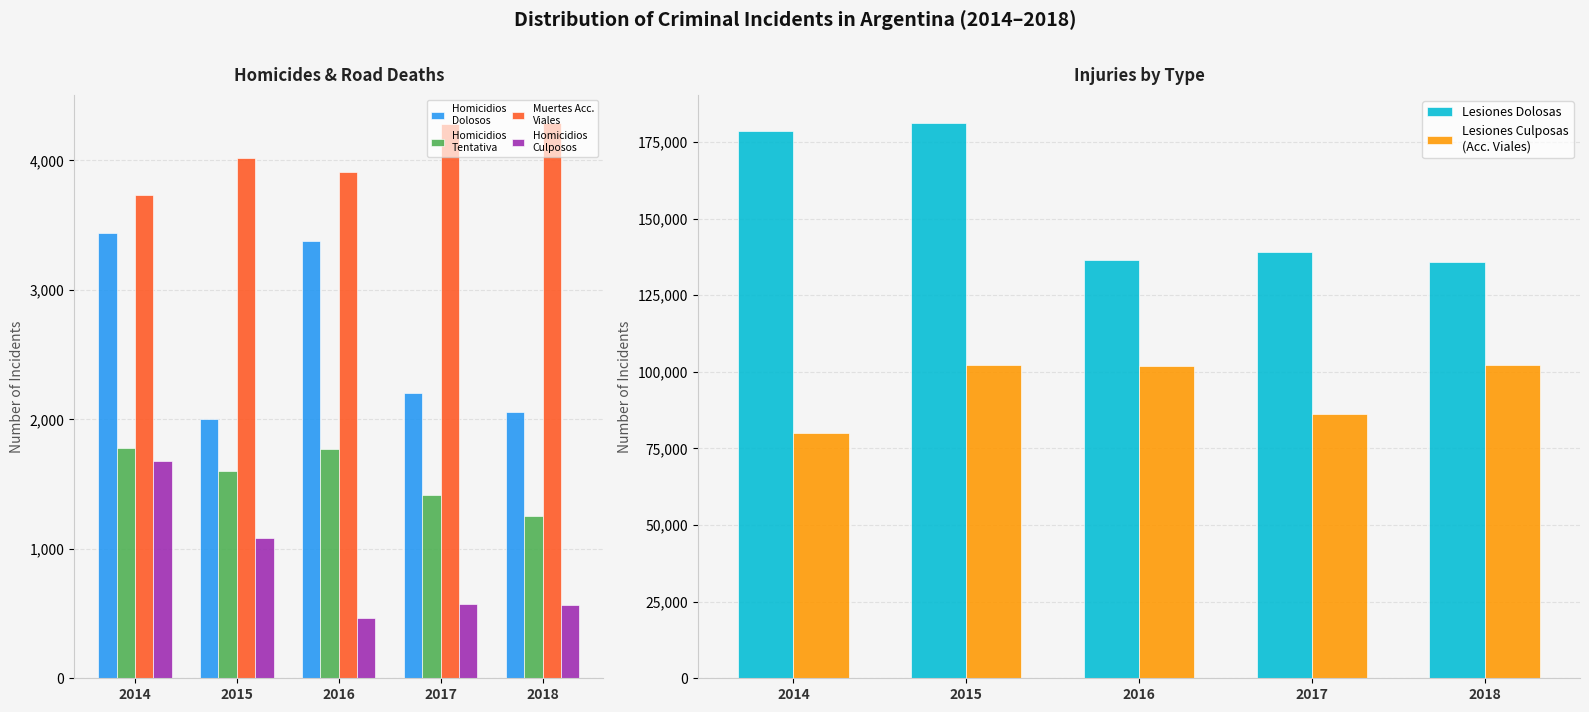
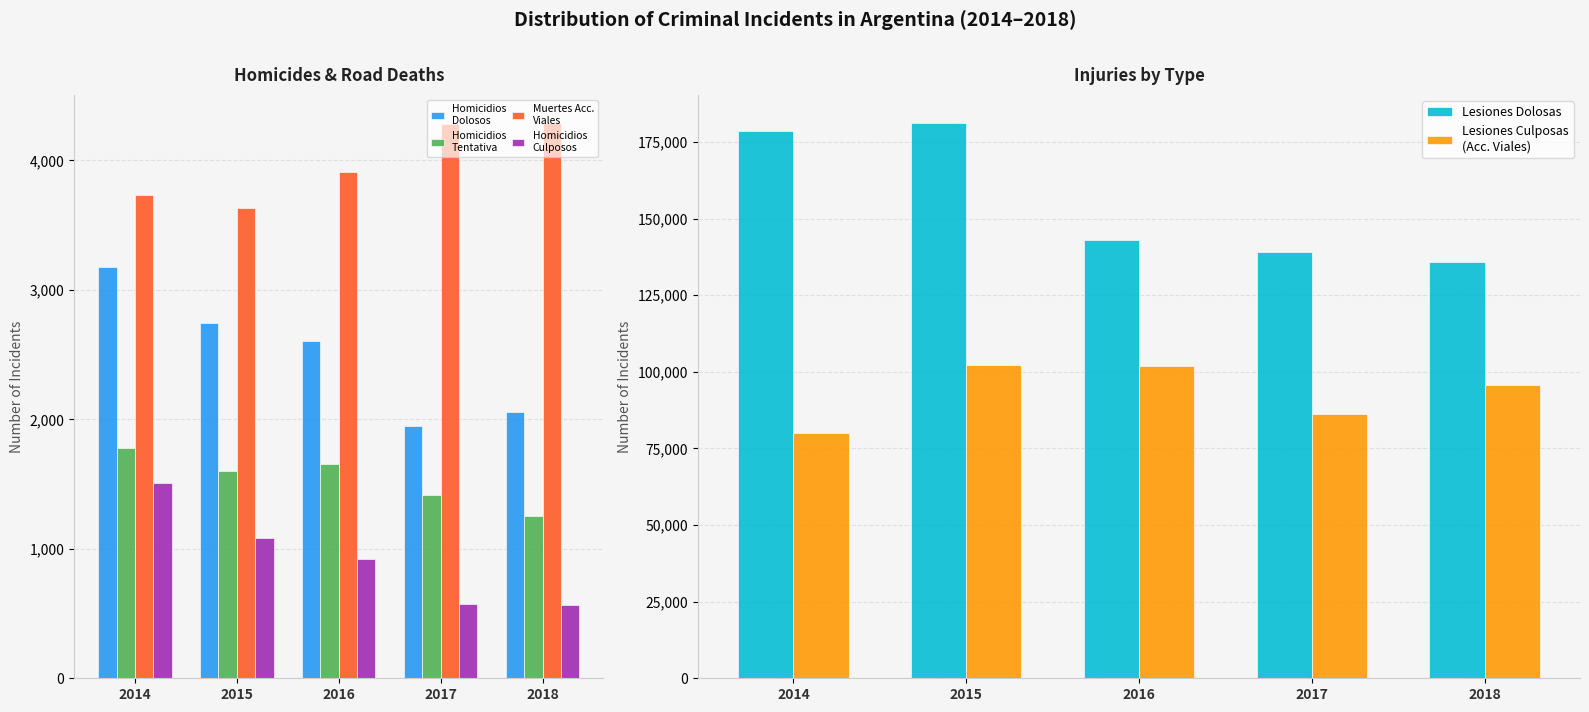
Homicides & Road Deaths, Homicidios Dolosos, 2014: 3,440 -> 3,180
Homicides & Road Deaths, Homicidios Culposos, 2014: 1,680 -> 1,510
Homicides & Road Deaths, Homicidios Dolosos, 2015: 2,010 -> 2,740
Homicides & Road Deaths, Muertes Acc. Viales, 2015: 4,020 -> 3,630
Homicides & Road Deaths, Homicidios Dolosos, 2016: 3,380 -> 2,600
Homicides & Road Deaths, Homicidios Tentativa, 2016: 1,770 -> 1,660
Homicides & Road Deaths, Homicidios Culposos, 2016: 460 -> 920
Homicides & Road Deaths, Homicidios Dolosos, 2017: 2,200 -> 1,950
Injuries by Type, Lesiones Dolosas, 2016: 137,000 -> 143,000
Injuries by Type, Lesiones Culposas (Acc. Viales), 2018: 102,000 -> 96,000
